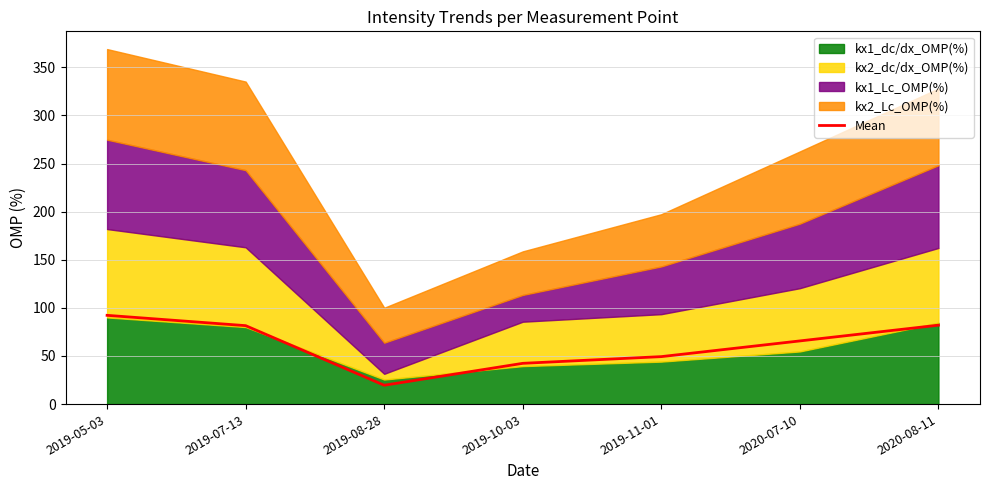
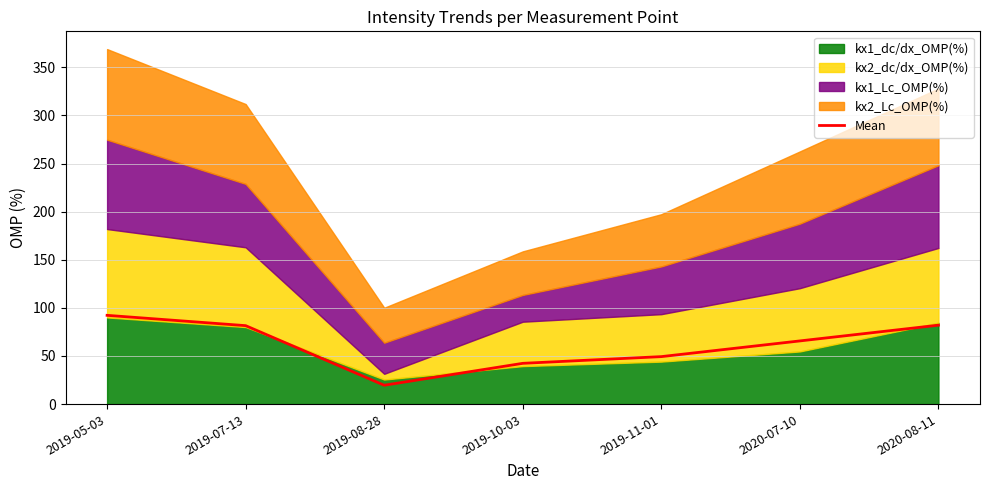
kx1_Lc_OMP(%), 2019-07-13: 80 -> 70
kx2_Lc_OMP(%), 2019-07-13: 90 -> 80
